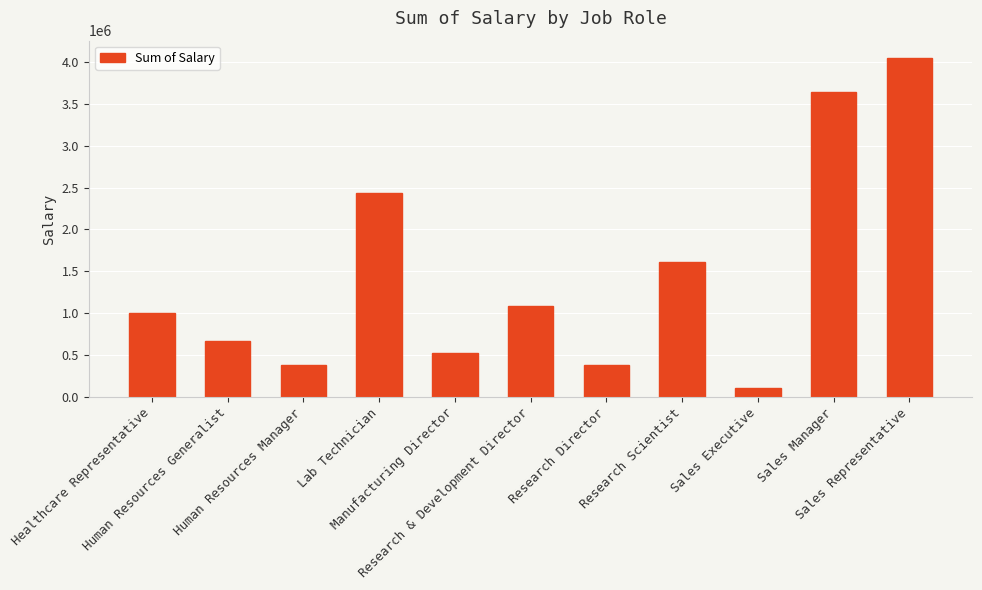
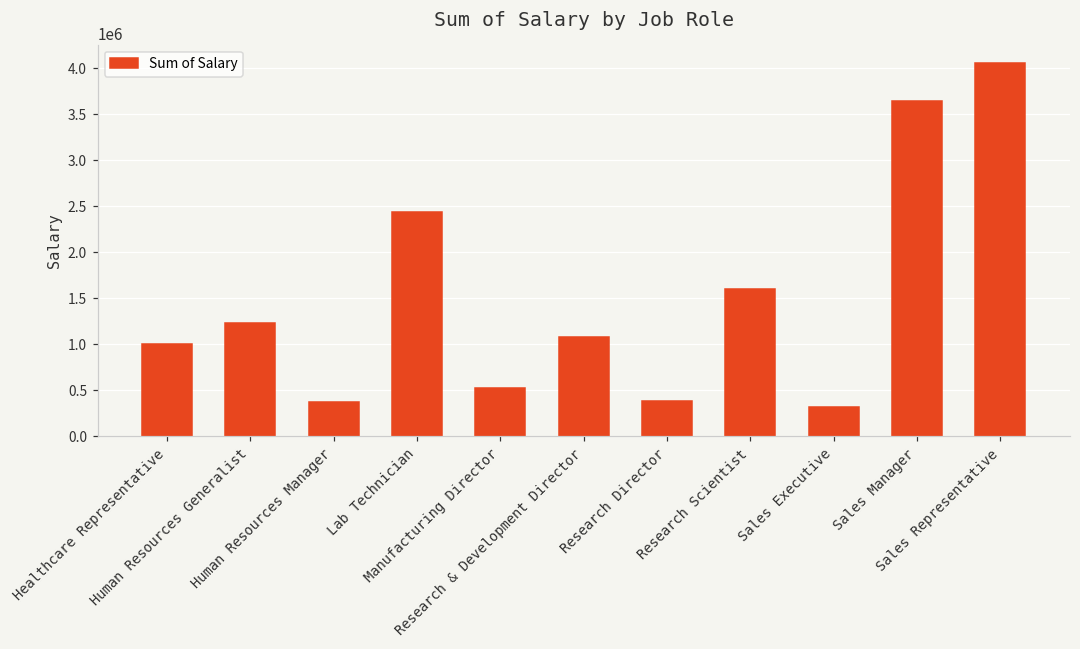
Human Resources Generalist: 700000 -> 1200000
Sales Executive: 100000 -> 300000
